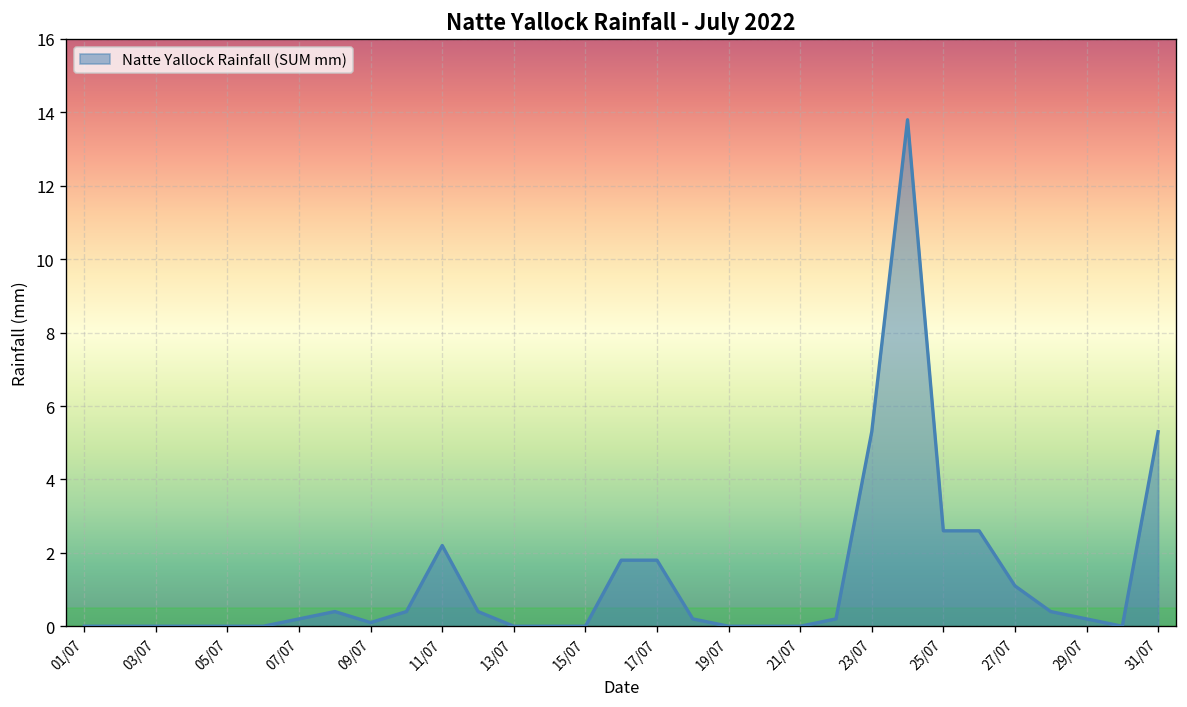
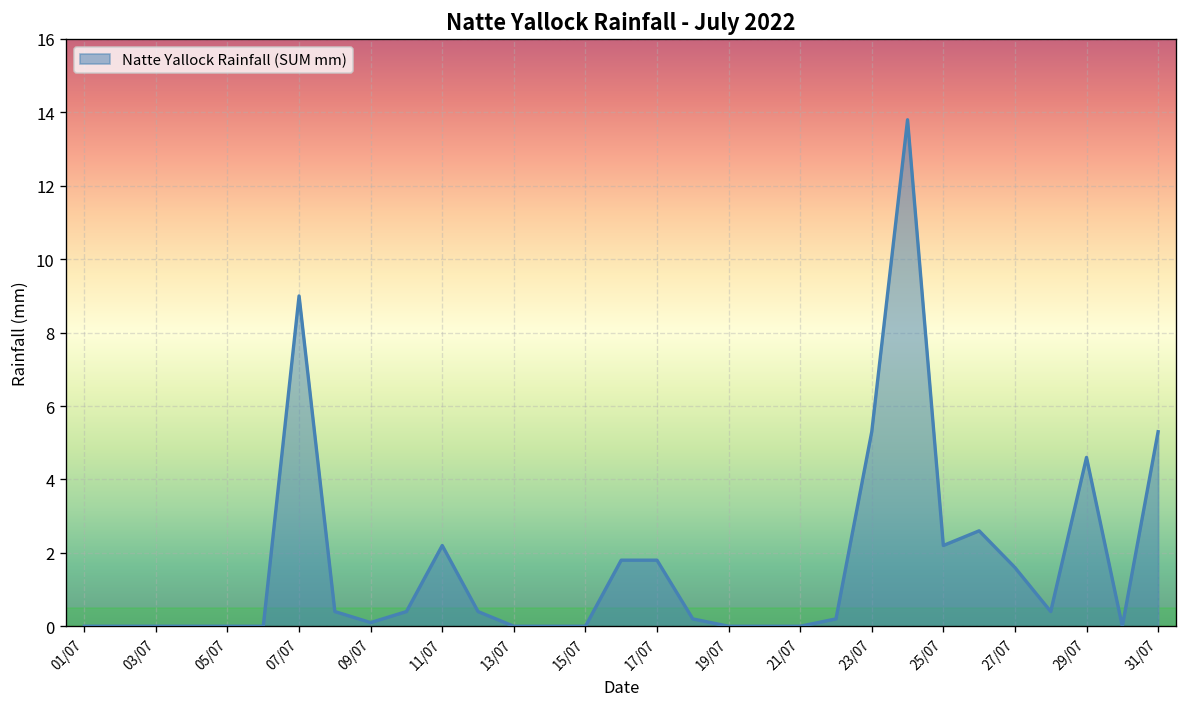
07/07: 0.2 -> 9.0
25/07: 2.6 -> 2.2
27/07: 1.1 -> 1.6
29/07: 0.2 -> 4.6
